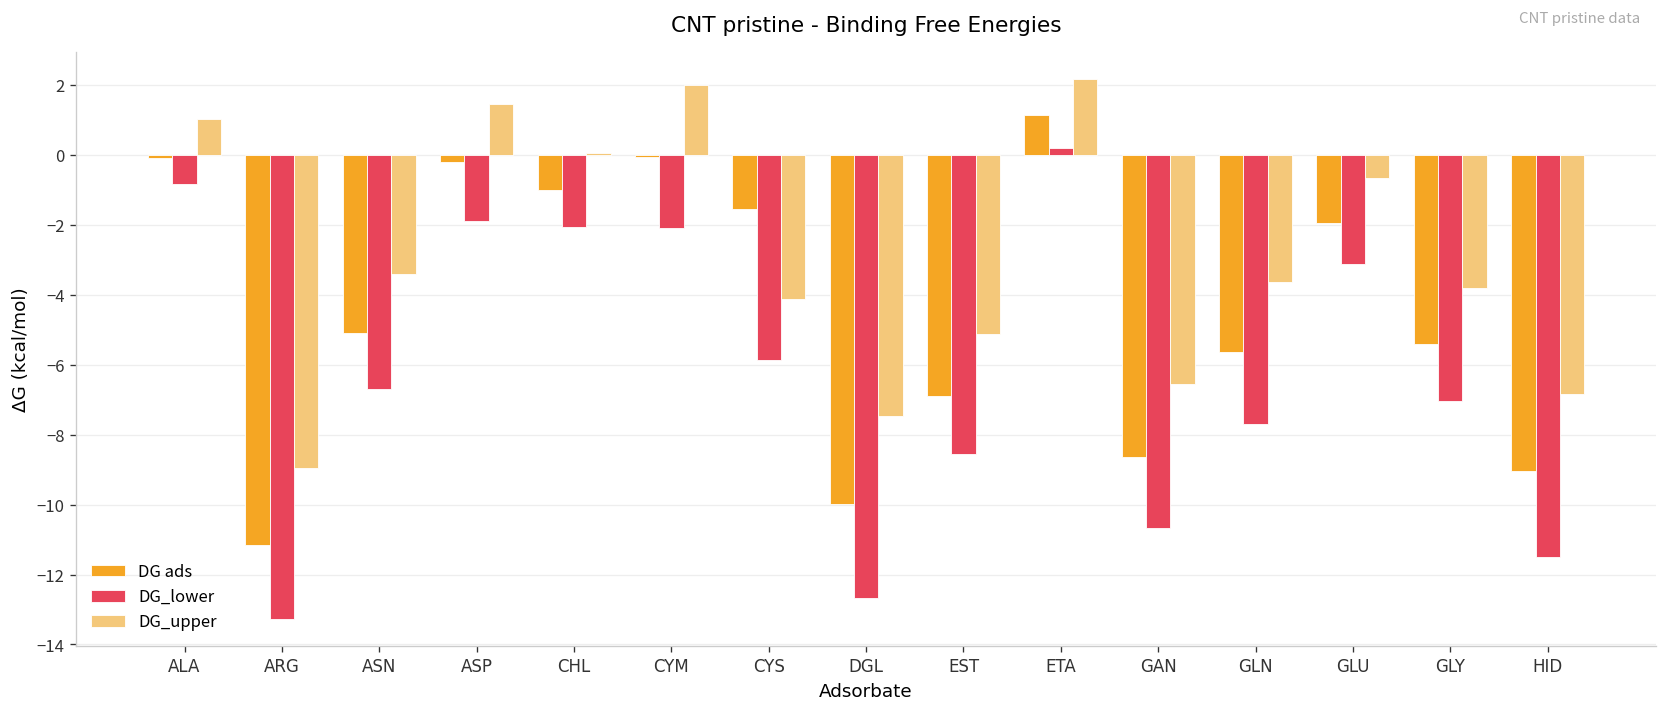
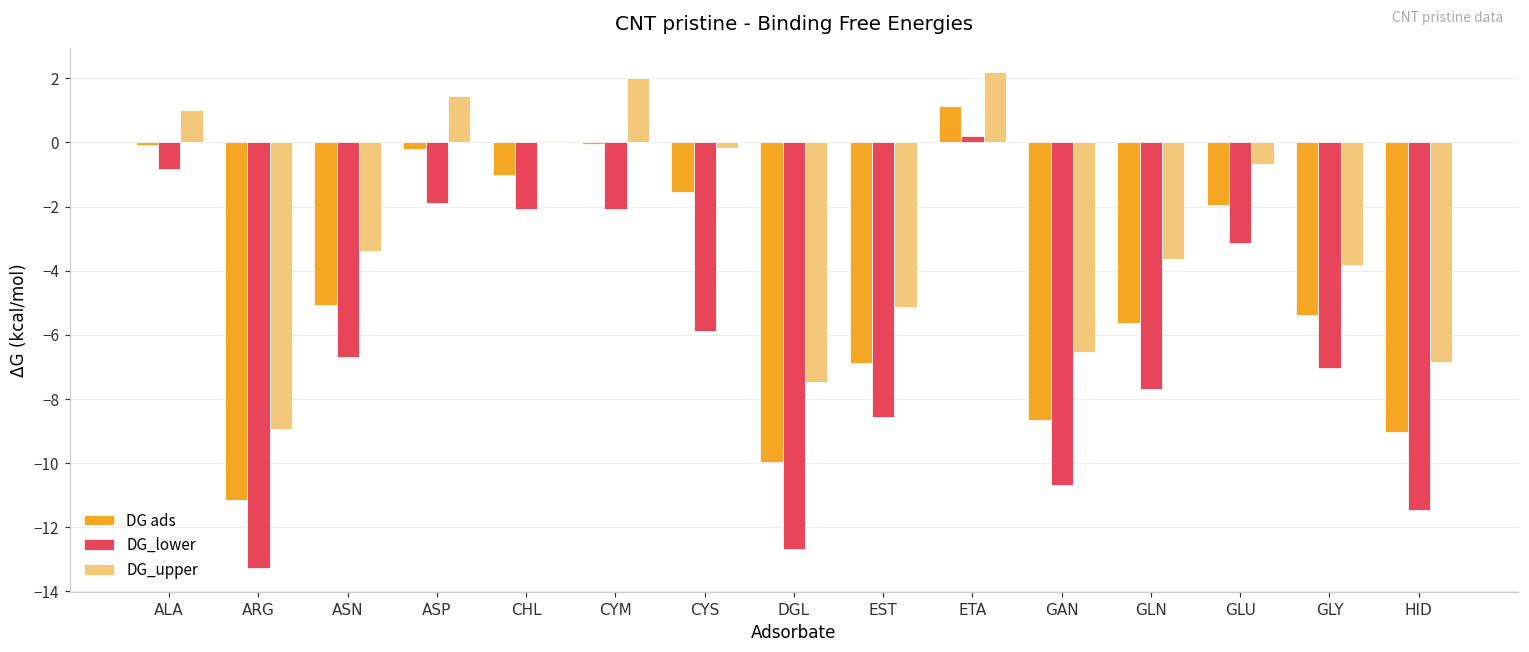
DG_upper, CYS: -4.1 -> -0.2
